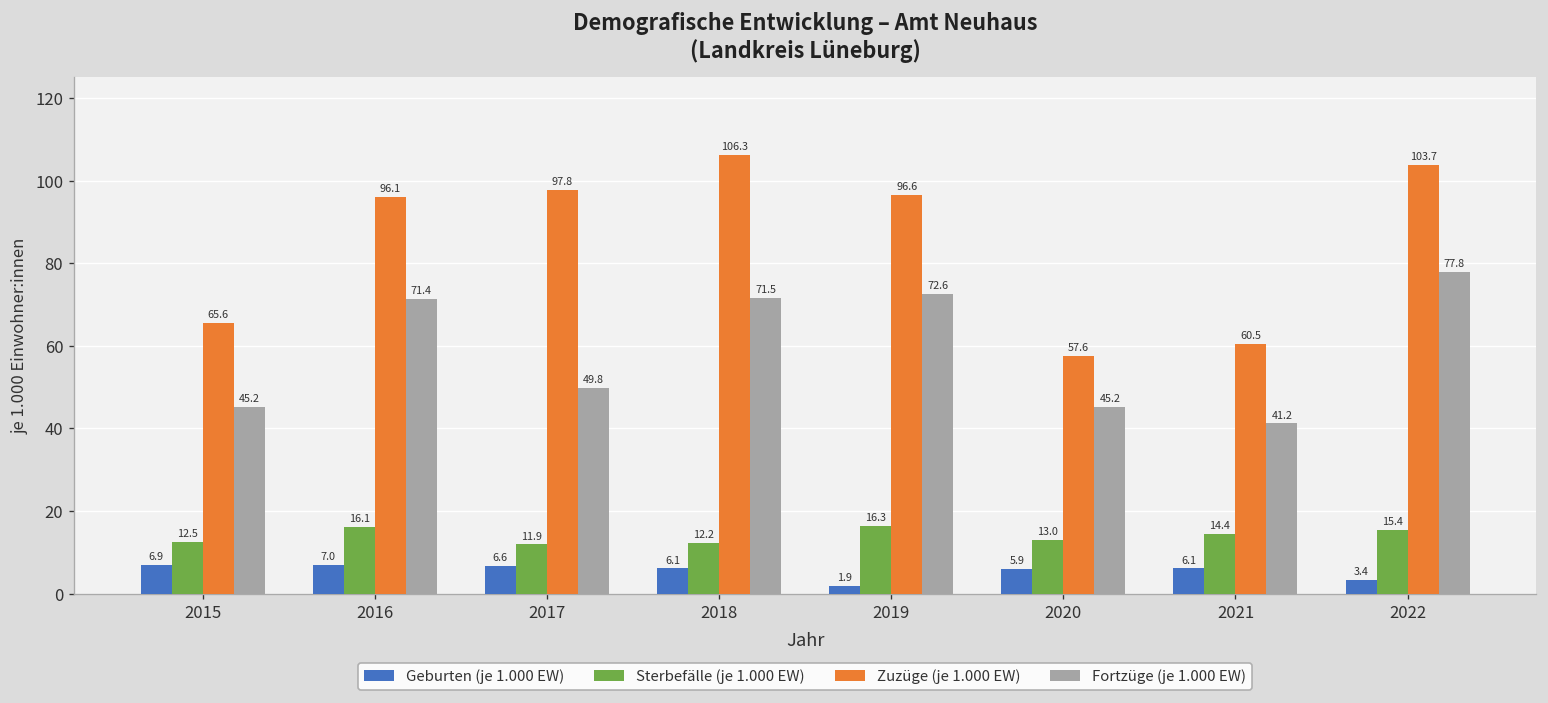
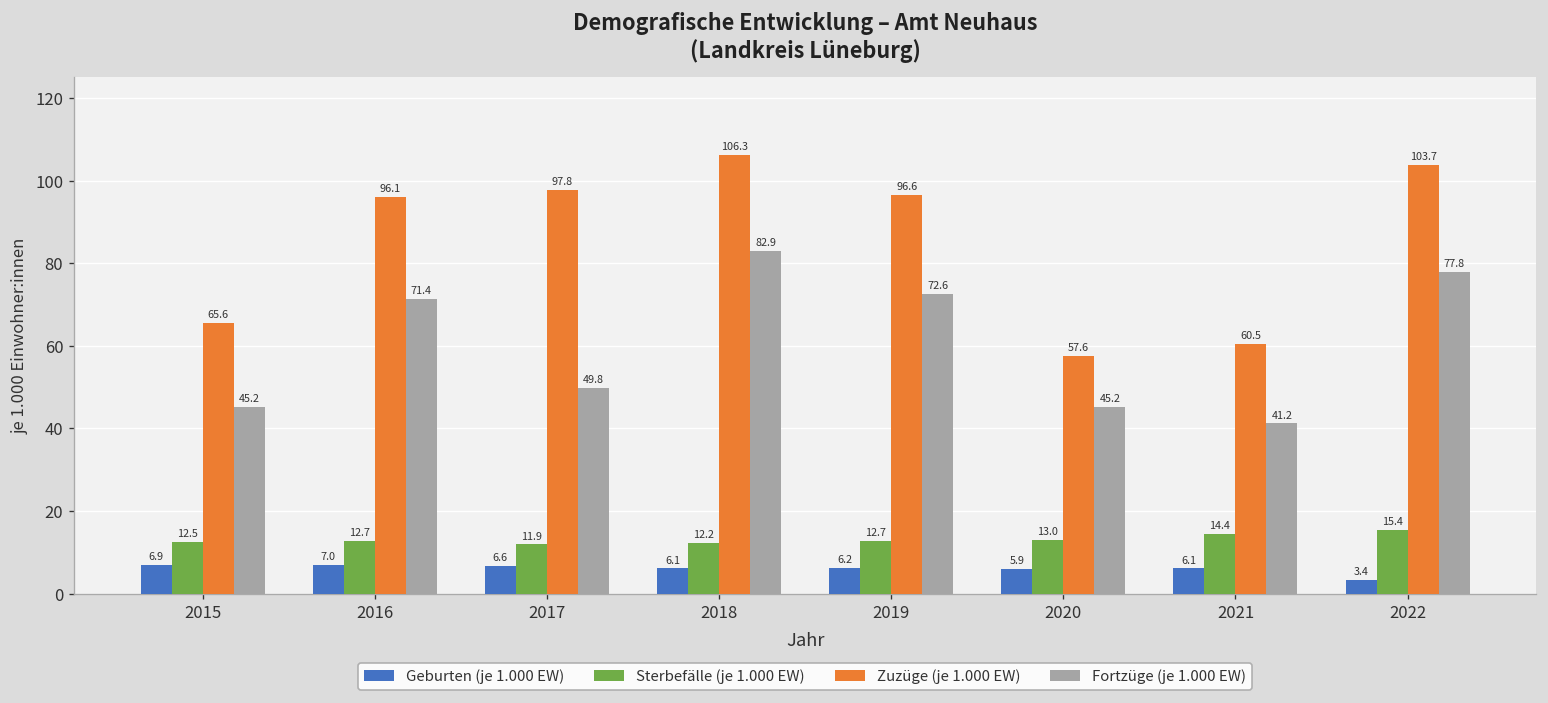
Sterbefälle (je 1.000 EW), 2016: 16.1 -> 12.7
Fortzüge (je 1.000 EW), 2018: 71.5 -> 82.9
Geburten (je 1.000 EW), 2019: 1.9 -> 6.2
Sterbefälle (je 1.000 EW), 2019: 16.3 -> 12.7
